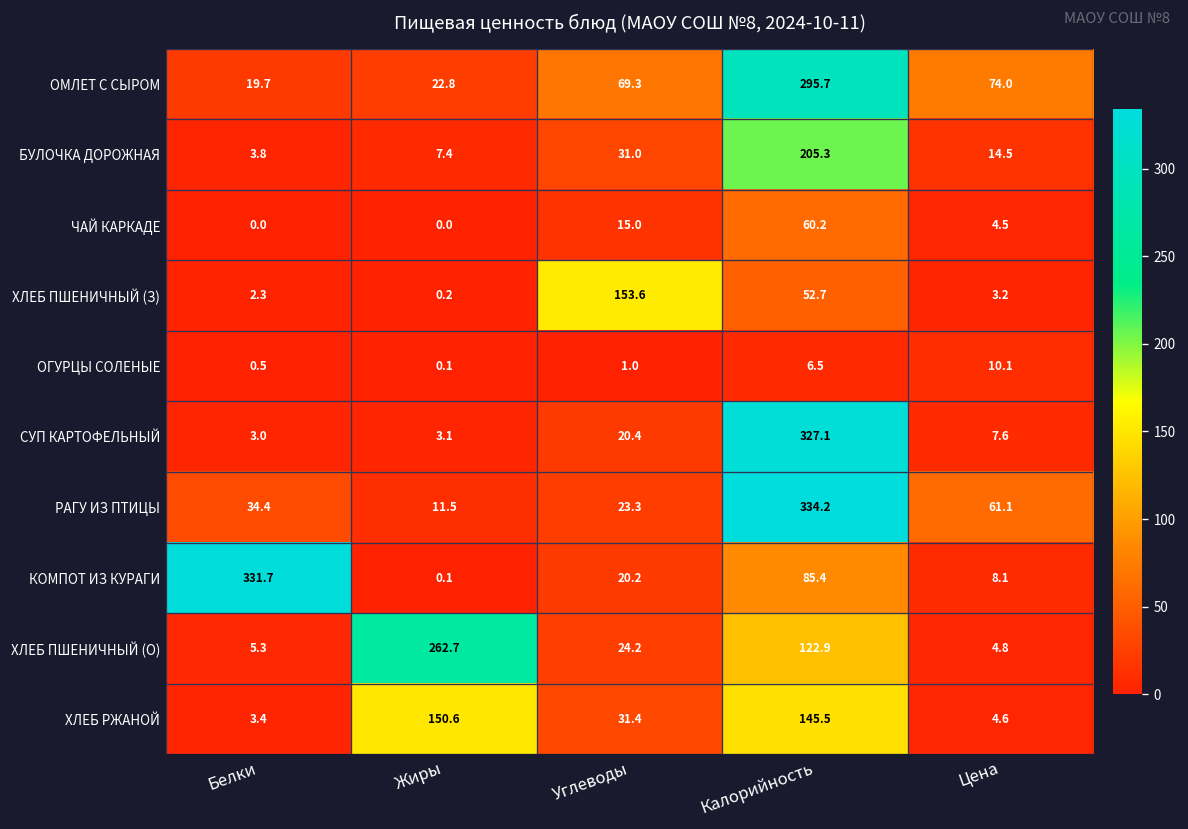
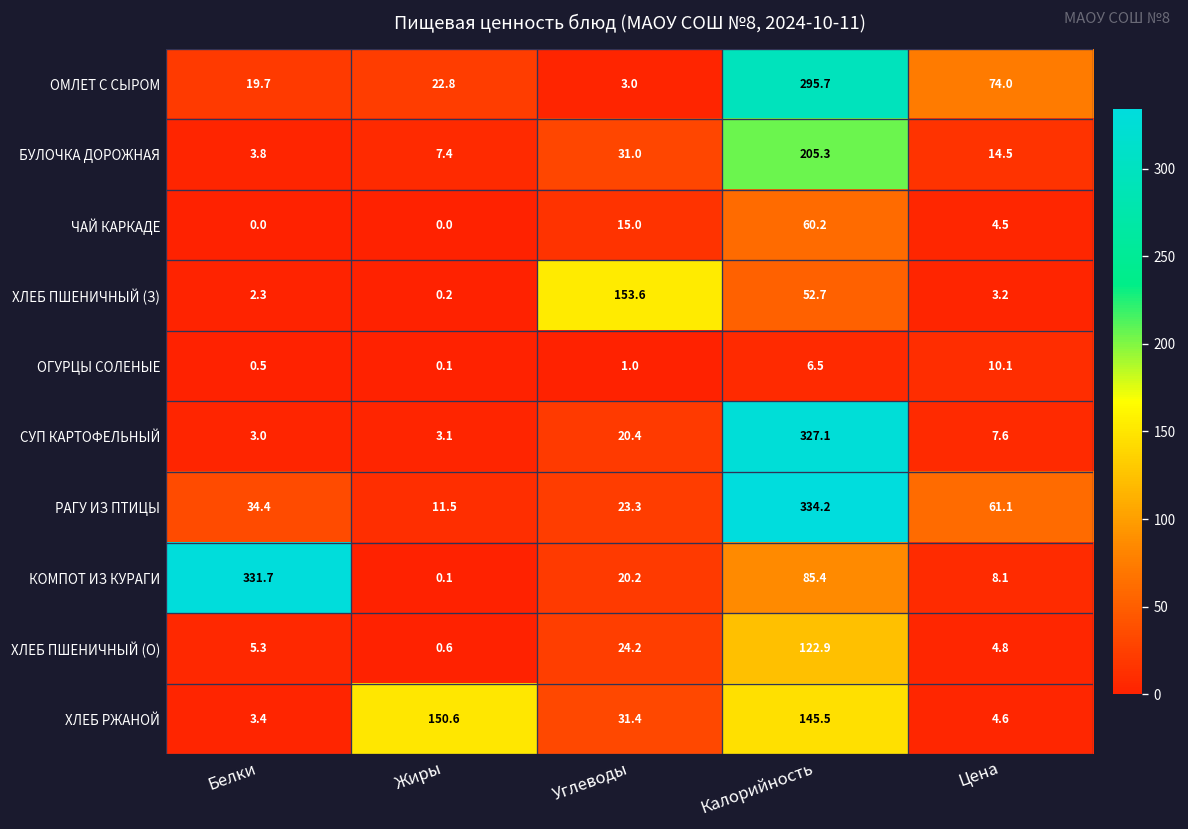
ОМЛЕТ С СЫРОМ, Углеводы: 69.3 -> 3.0
ХЛЕБ ПШЕНИЧНЫЙ (О), Жиры: 262.7 -> 0.6
